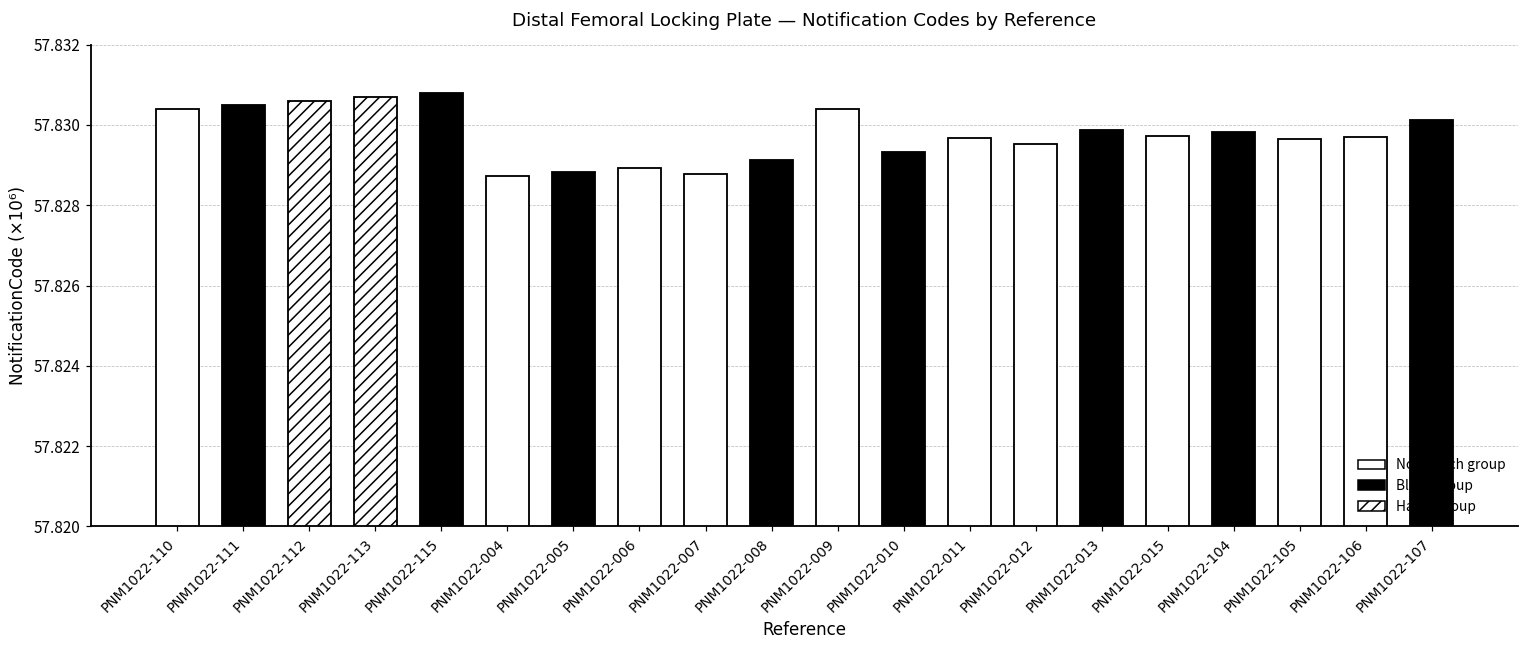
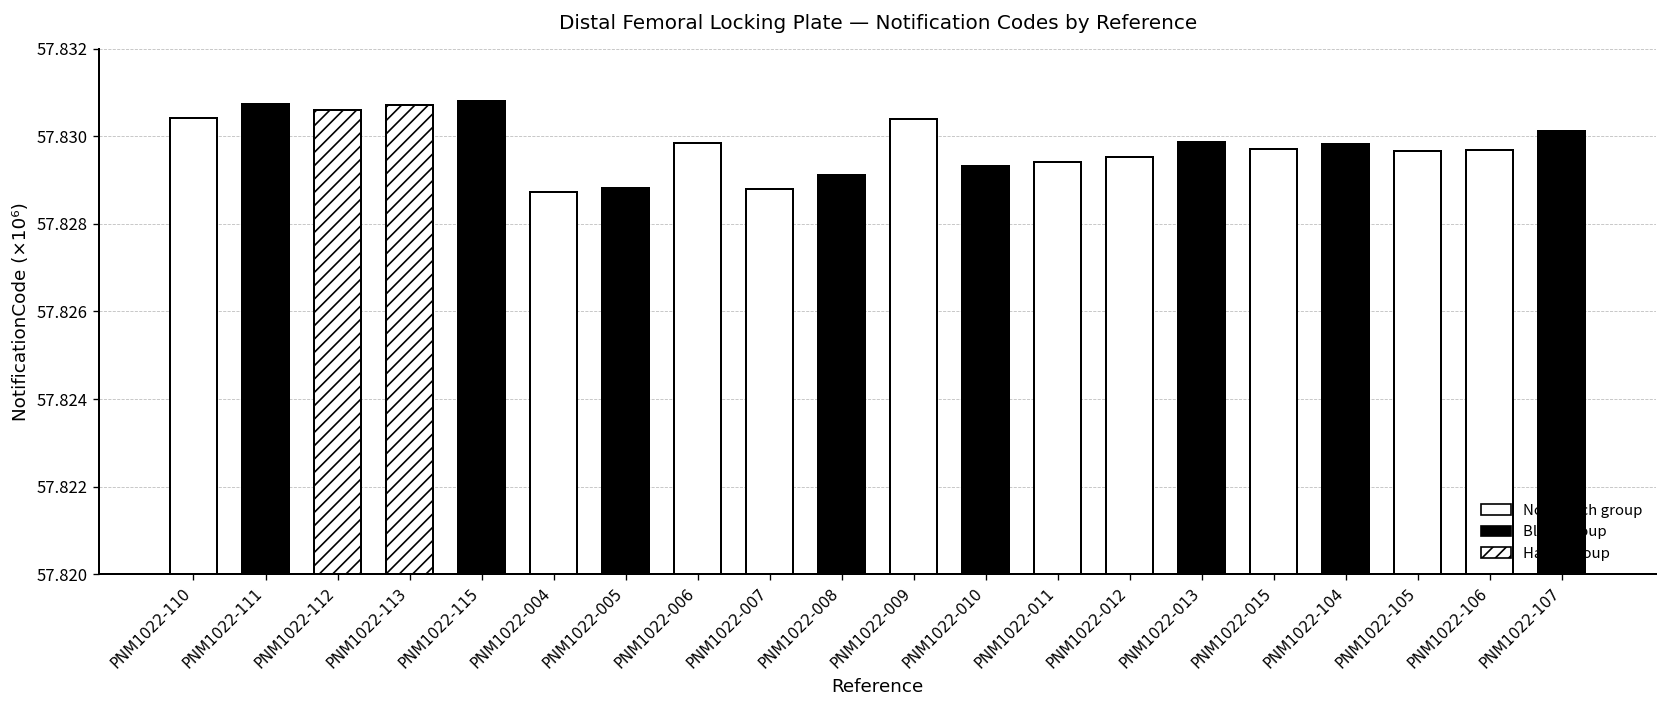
PNM1022-111: 57.8305 -> 57.8307
PNM1022-006: 57.8289 -> 57.8298
PNM1022-011: 57.8297 -> 57.8294
